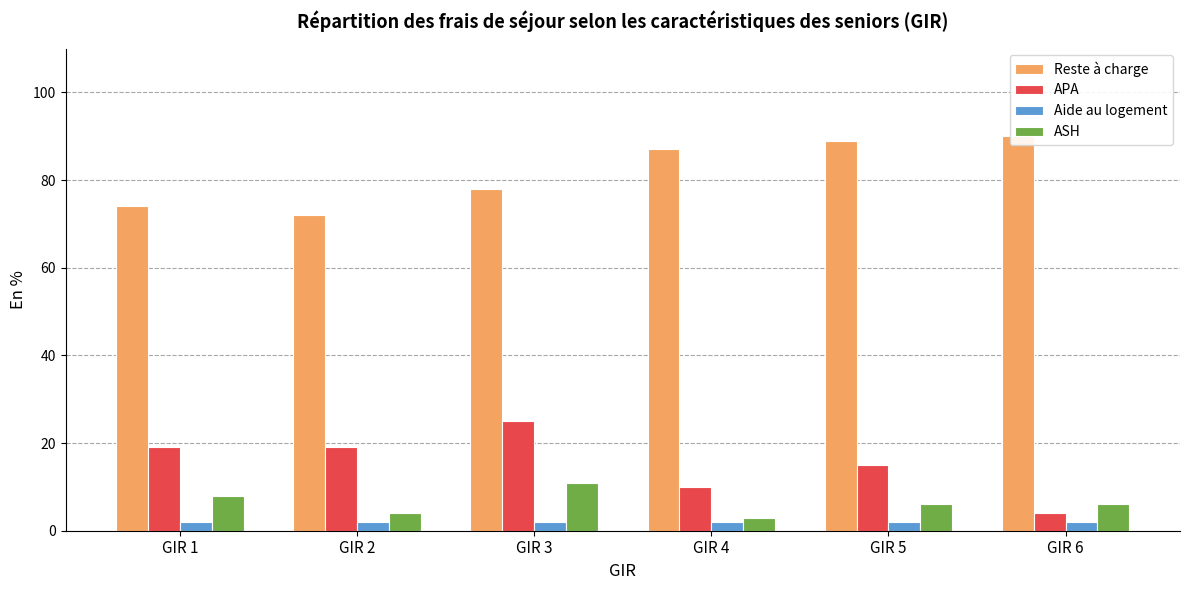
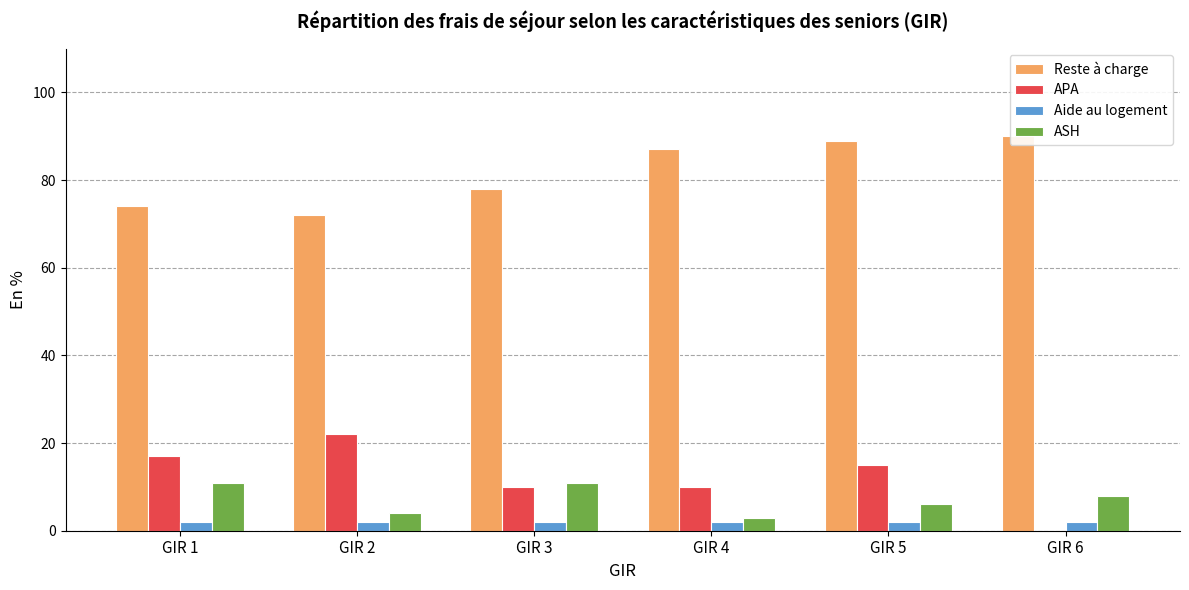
APA, GIR 1: 19 -> 17
ASH, GIR 1: 8 -> 11
APA, GIR 2: 19 -> 22
APA, GIR 3: 25 -> 10
APA, GIR 6: 4 -> 0
ASH, GIR 6: 6 -> 8
